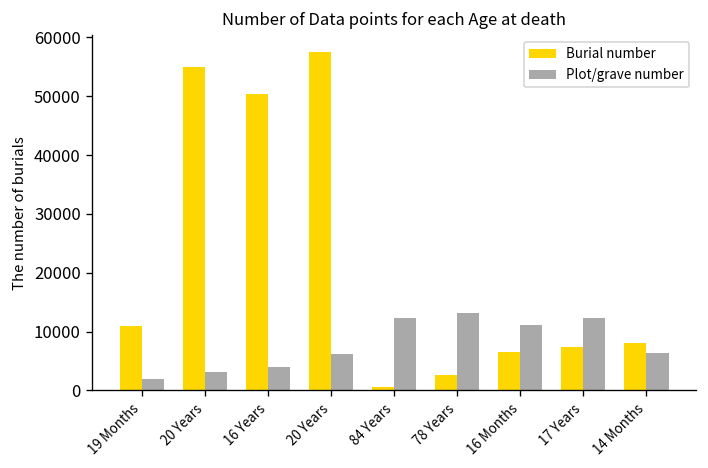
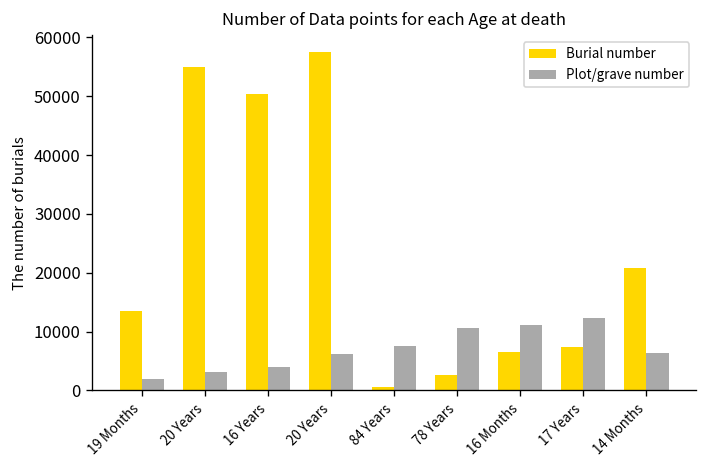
Burial number, 19 Months: 11000 -> 13000
Plot/grave number, 84 Years: 12000 -> 8000
Plot/grave number, 78 Years: 13000 -> 11000
Burial number, 14 Months: 8000 -> 21000
